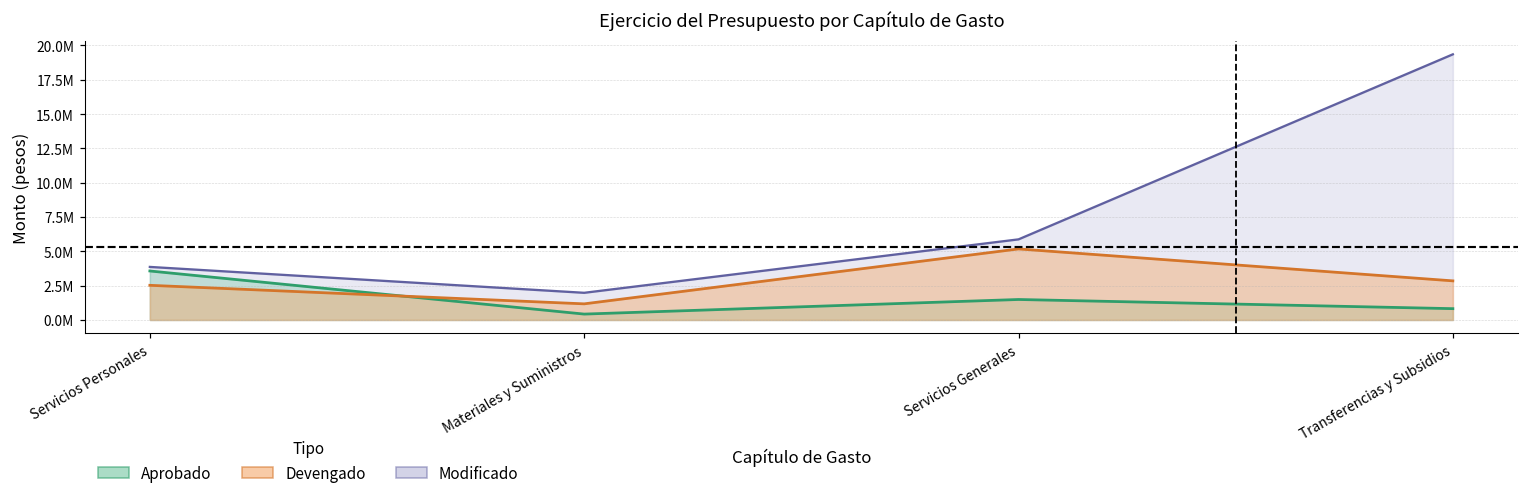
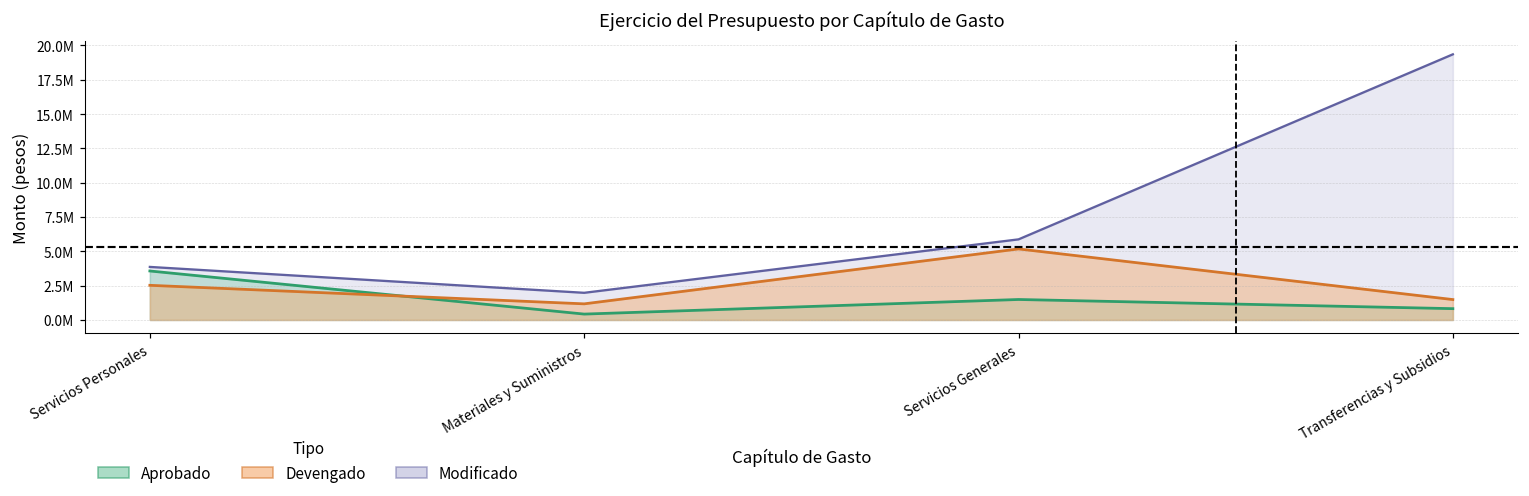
Devengado, Transferencias y Subsidios: 2800000 -> 1500000
